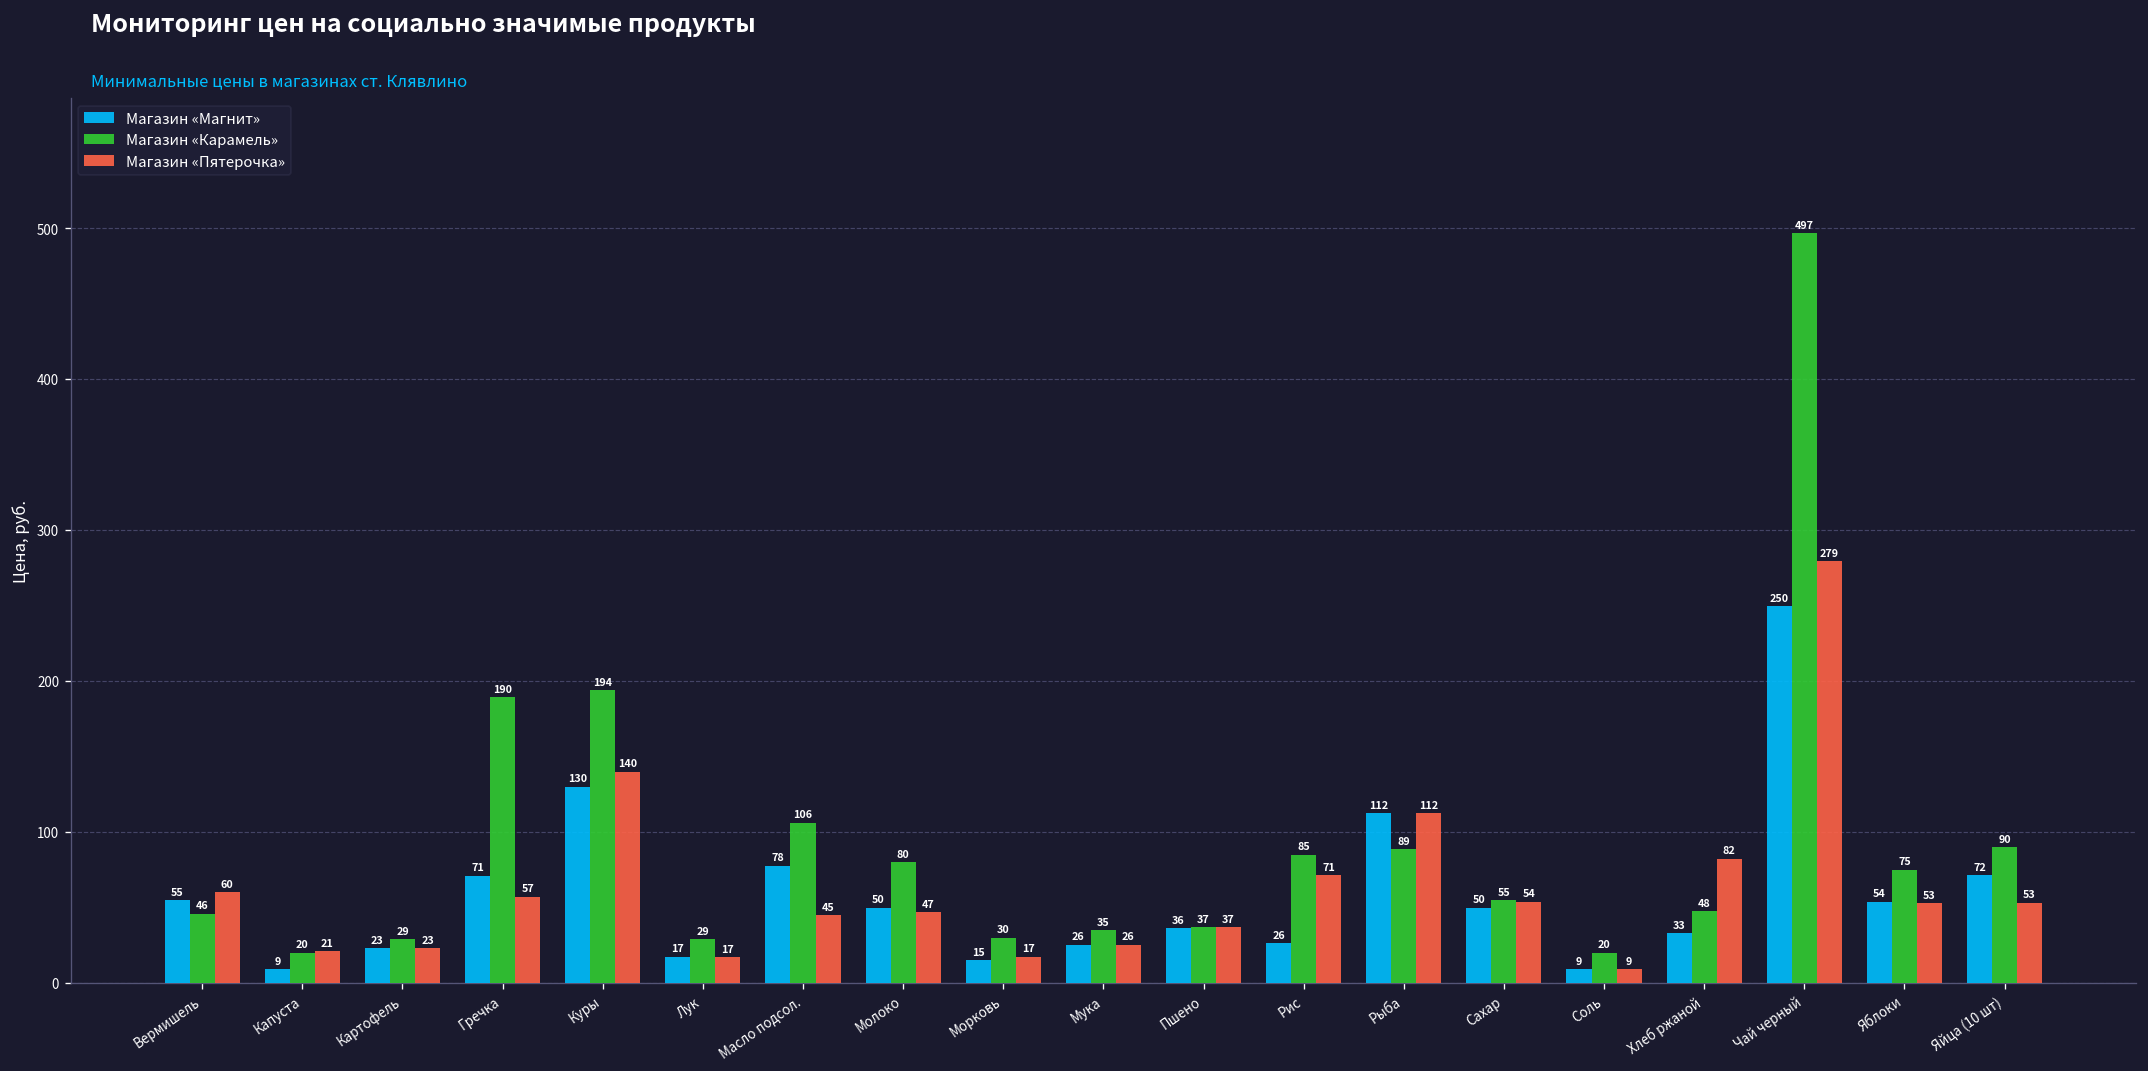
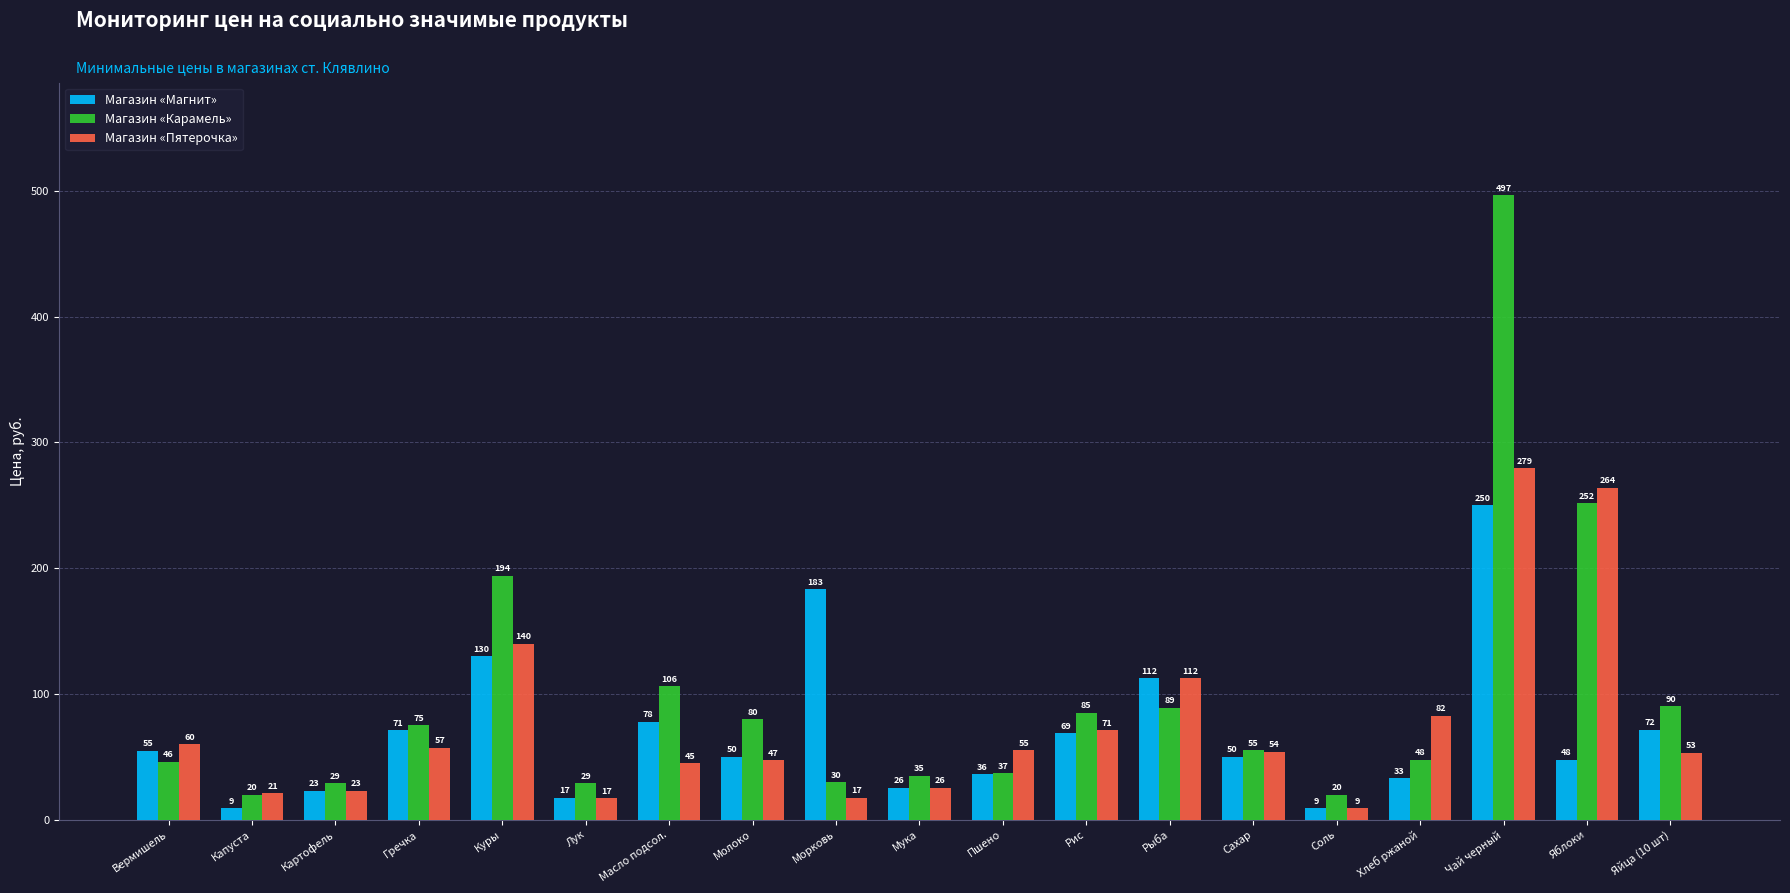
Магазин «Карамель», Гречка: 190 -> 75
Магазин «Магнит», Морковь: 15 -> 183
Магазин «Пятерочка», Пшено: 37 -> 55
Магазин «Магнит», Рис: 26 -> 69
Магазин «Магнит», Яблоки: 54 -> 48
Магазин «Карамель», Яблоки: 75 -> 252
Магазин «Пятерочка», Яблоки: 53 -> 264
